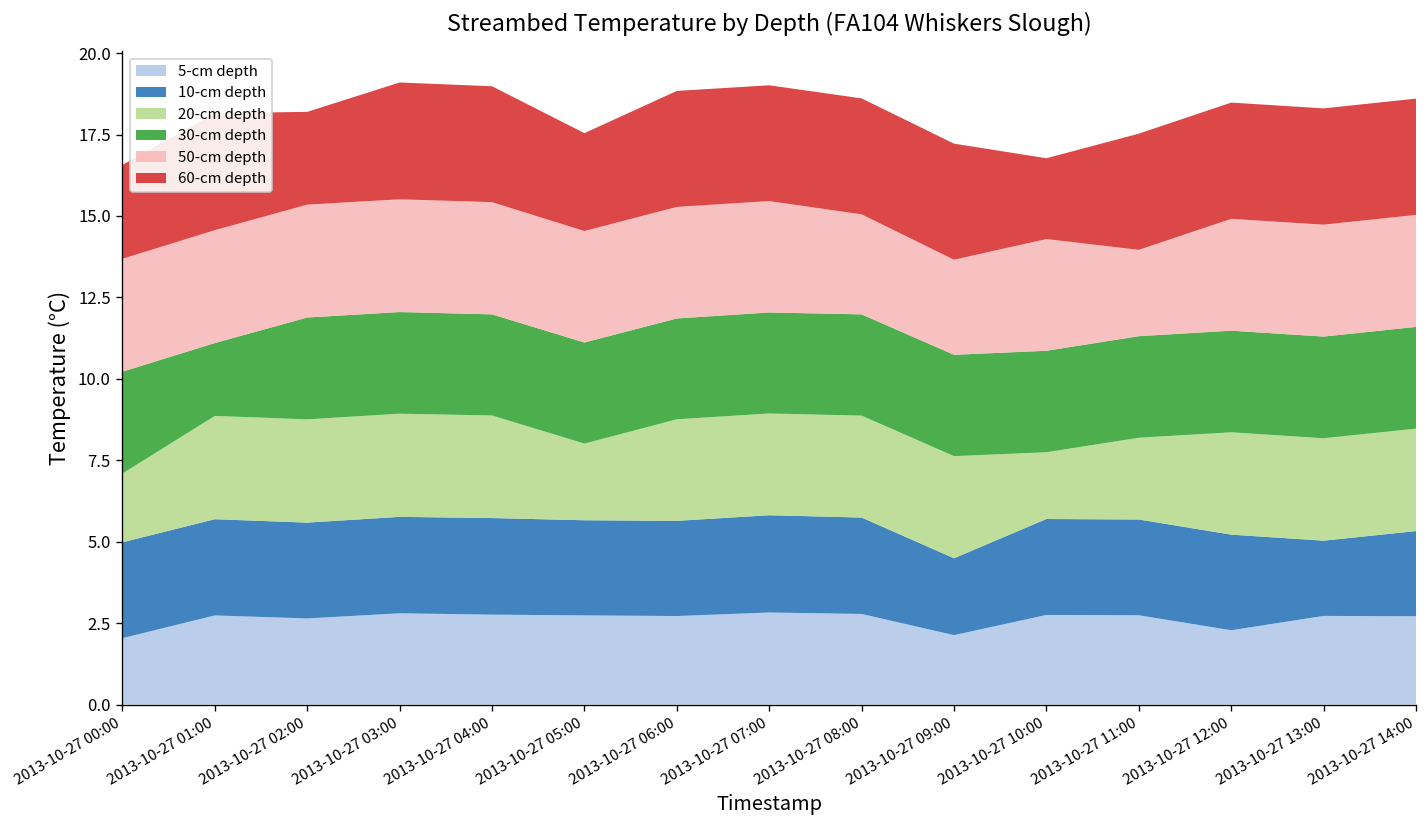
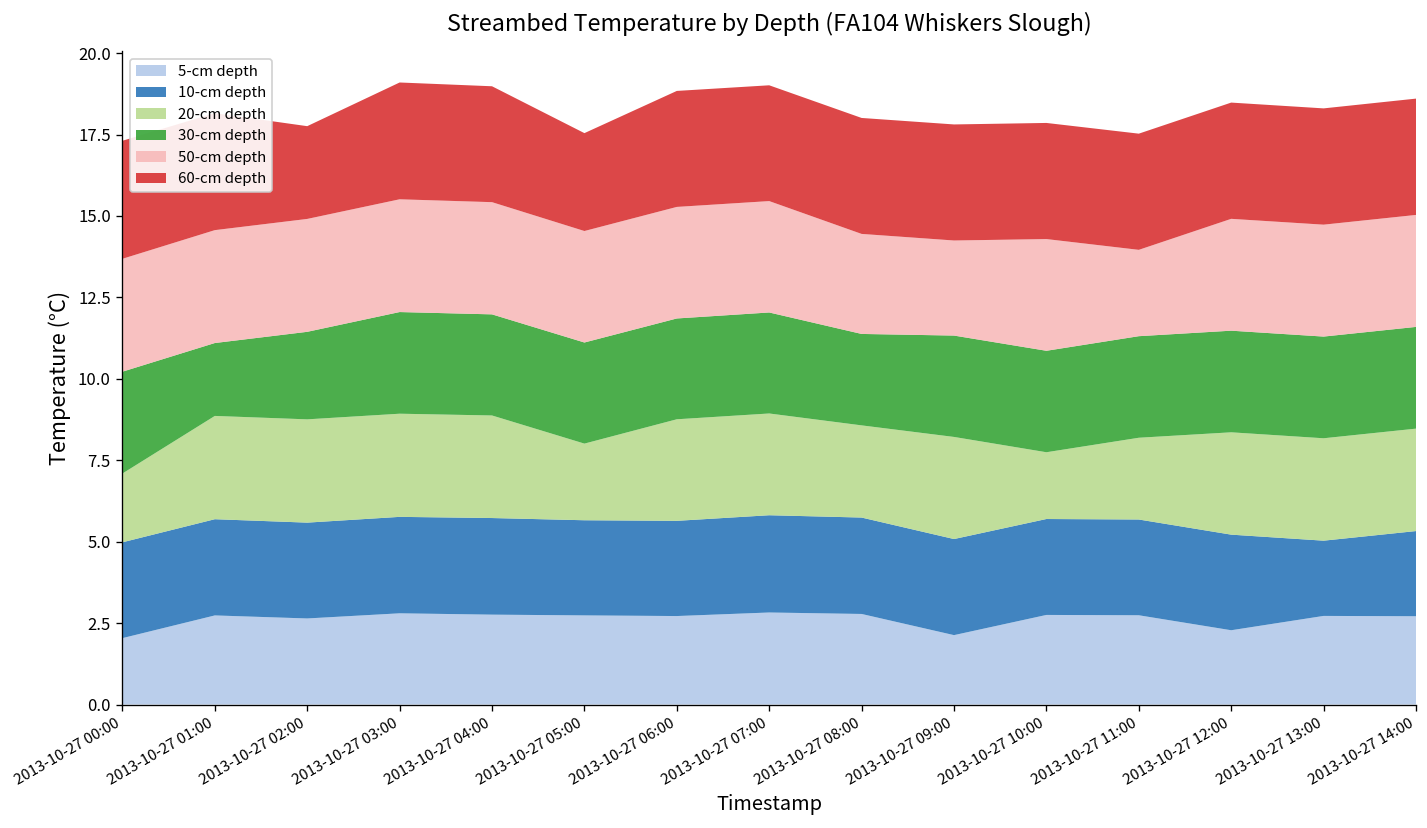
60-cm depth, 2013-10-27 00:00: 2.9 -> 3.6
30-cm depth, 2013-10-27 02:00: 3.1 -> 2.7
20-cm depth, 2013-10-27 08:00: 3.1 -> 2.8
30-cm depth, 2013-10-27 08:00: 3.1 -> 2.8
10-cm depth, 2013-10-27 09:00: 2.4 -> 3.0
60-cm depth, 2013-10-27 10:00: 2.5 -> 3.6
